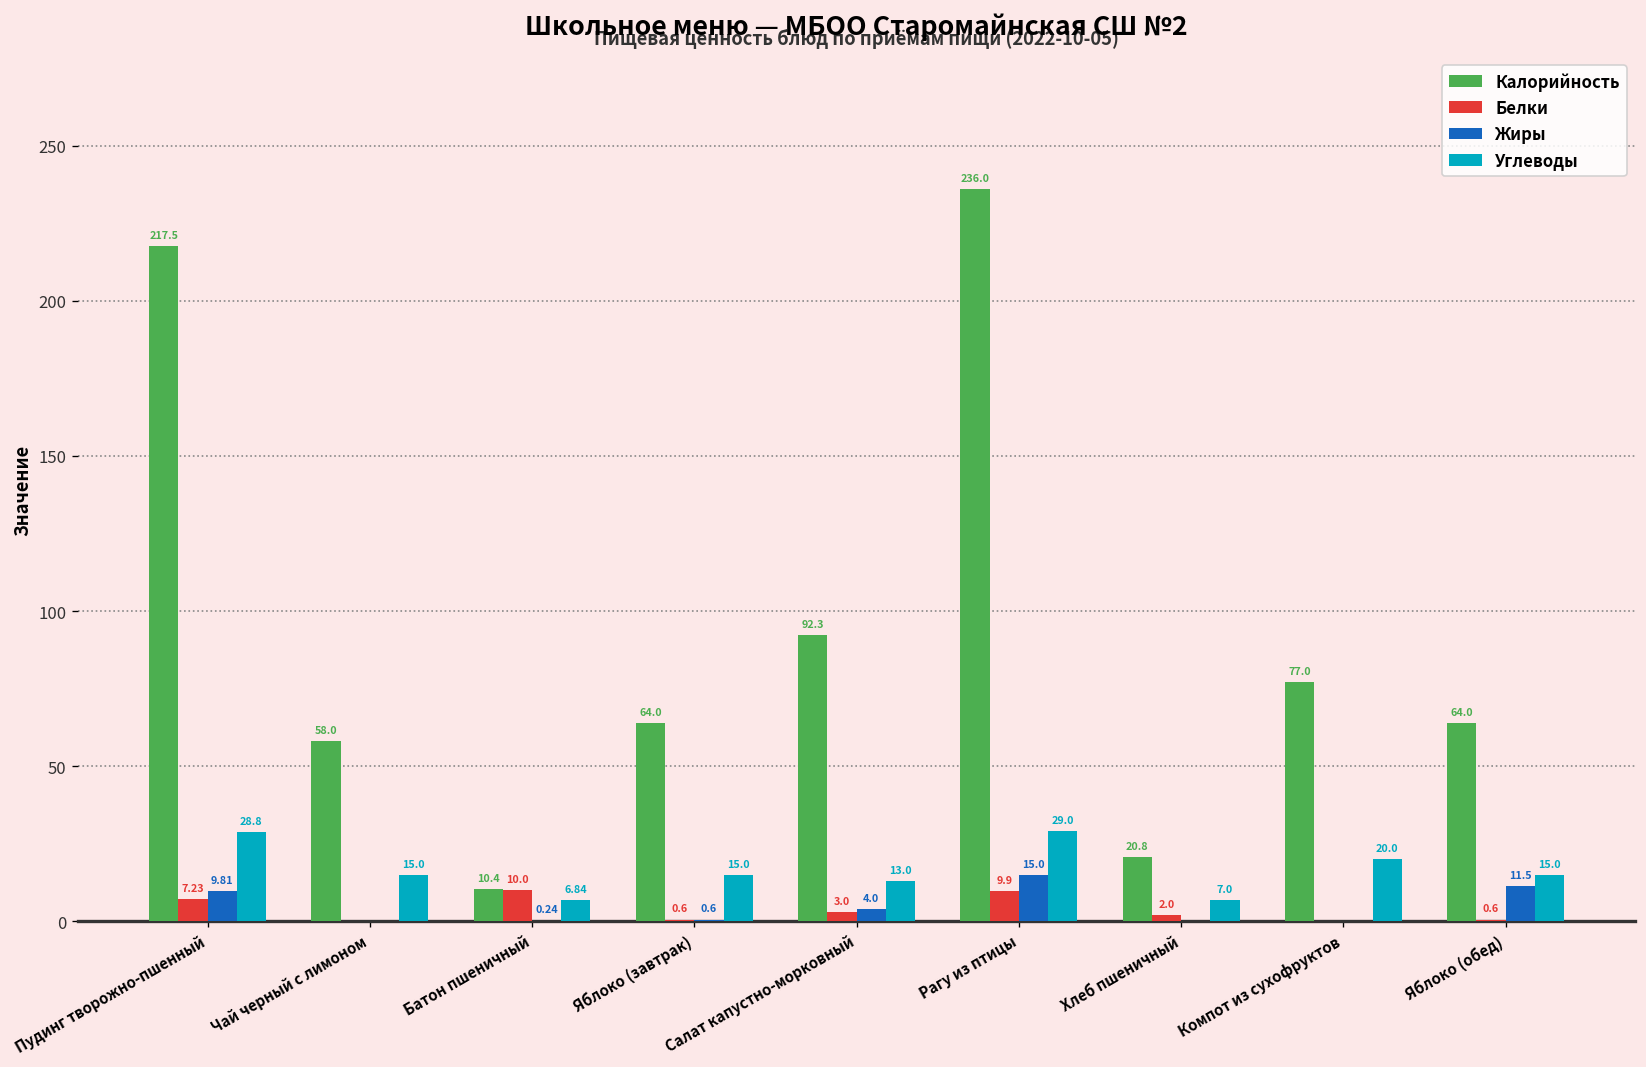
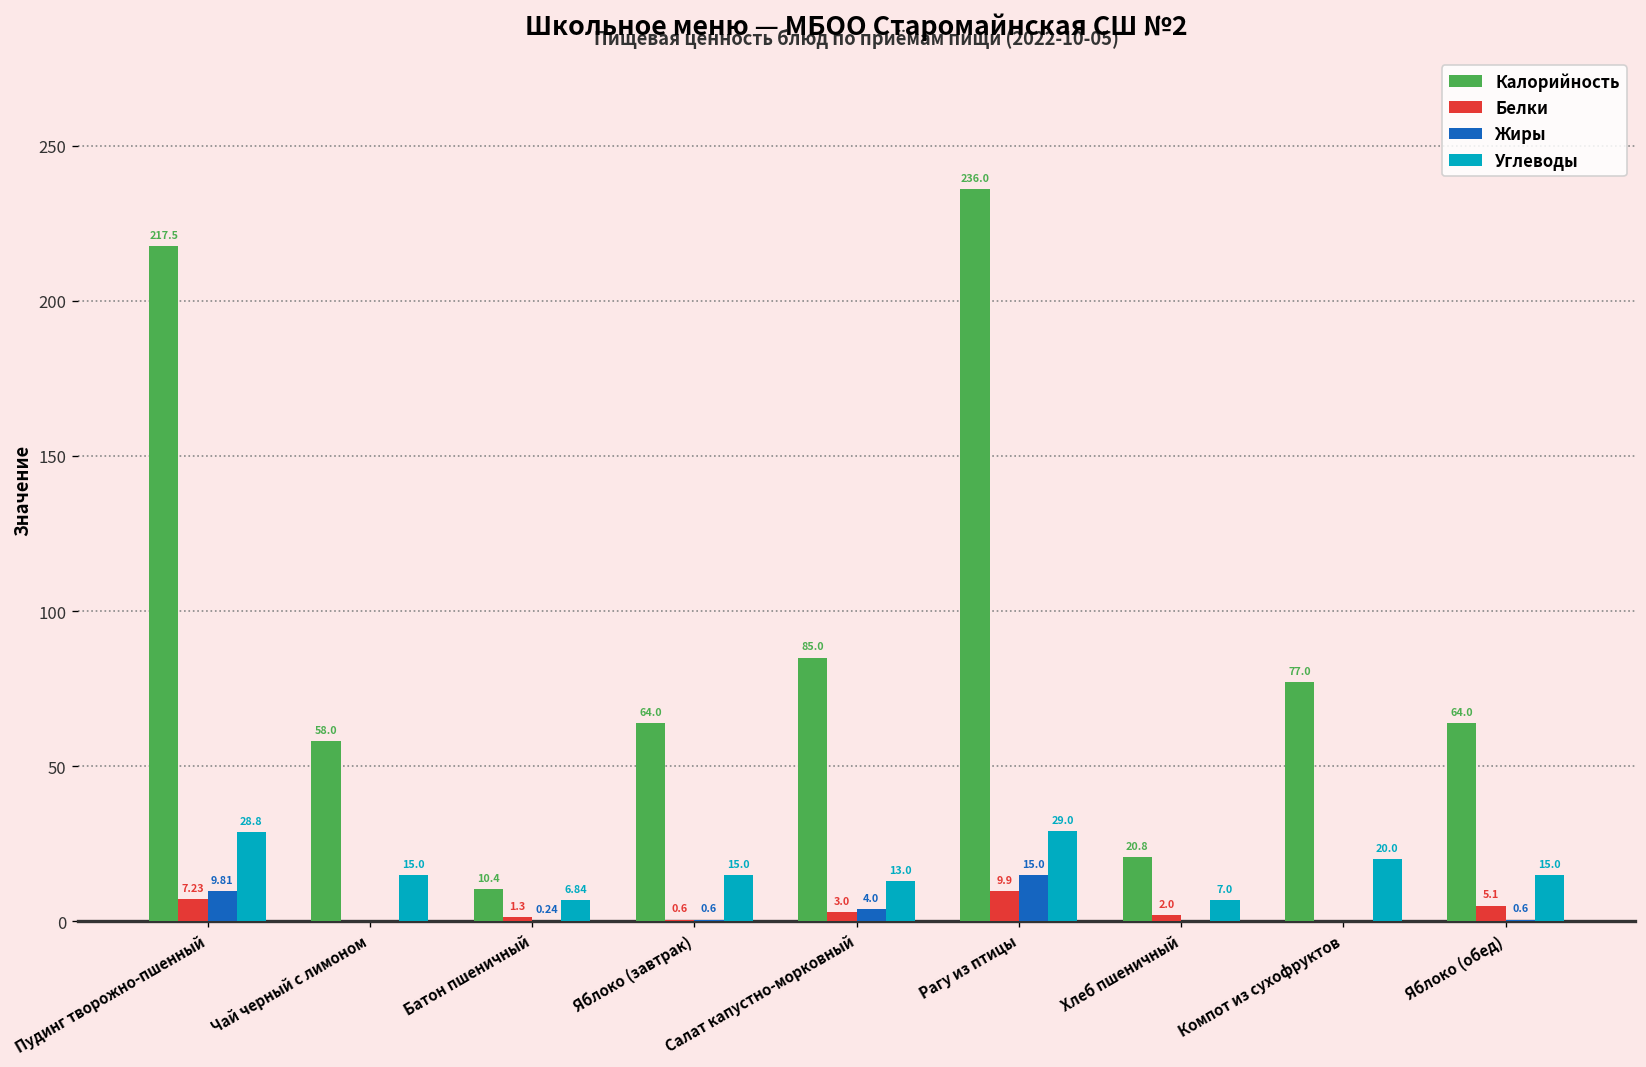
Белки, Батон пшеничный: 10.0 -> 1.3
Калорийность, Салат капустно-морковный: 92.3 -> 85.0
Белки, Яблоко (обед): 0.6 -> 5.1
Жиры, Яблоко (обед): 11.5 -> 0.6
